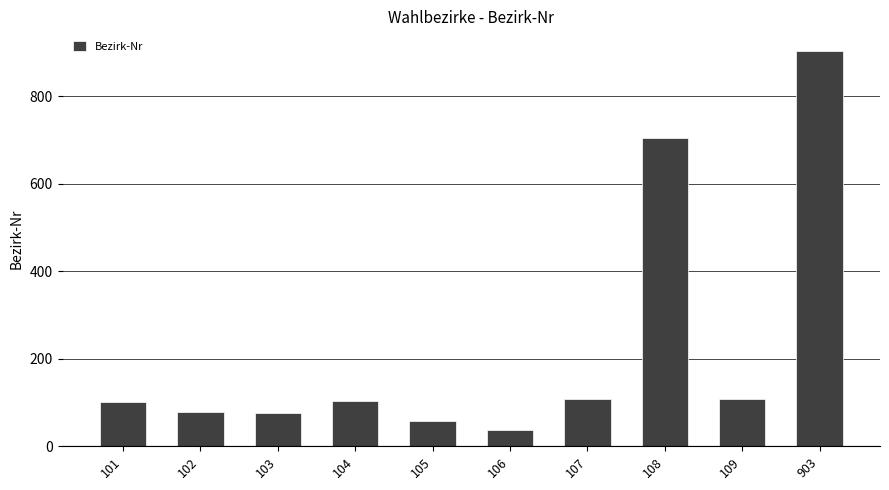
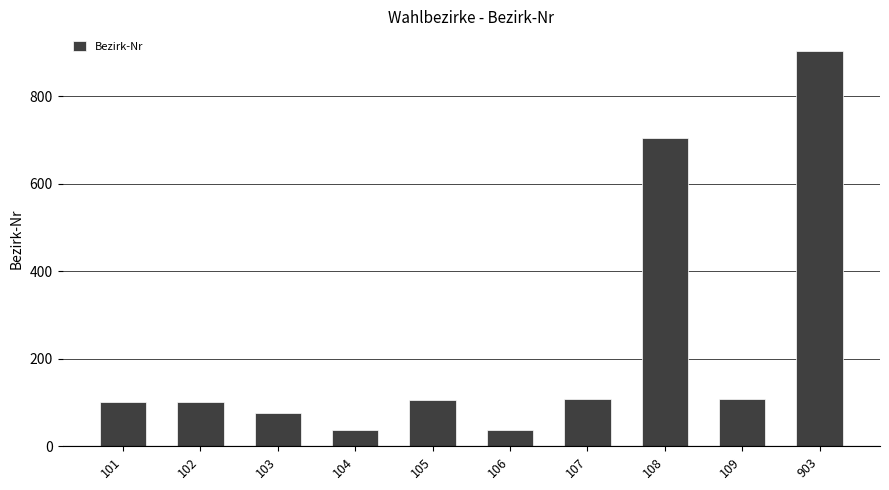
102: 80 -> 100
104: 100 -> 40
105: 60 -> 110
